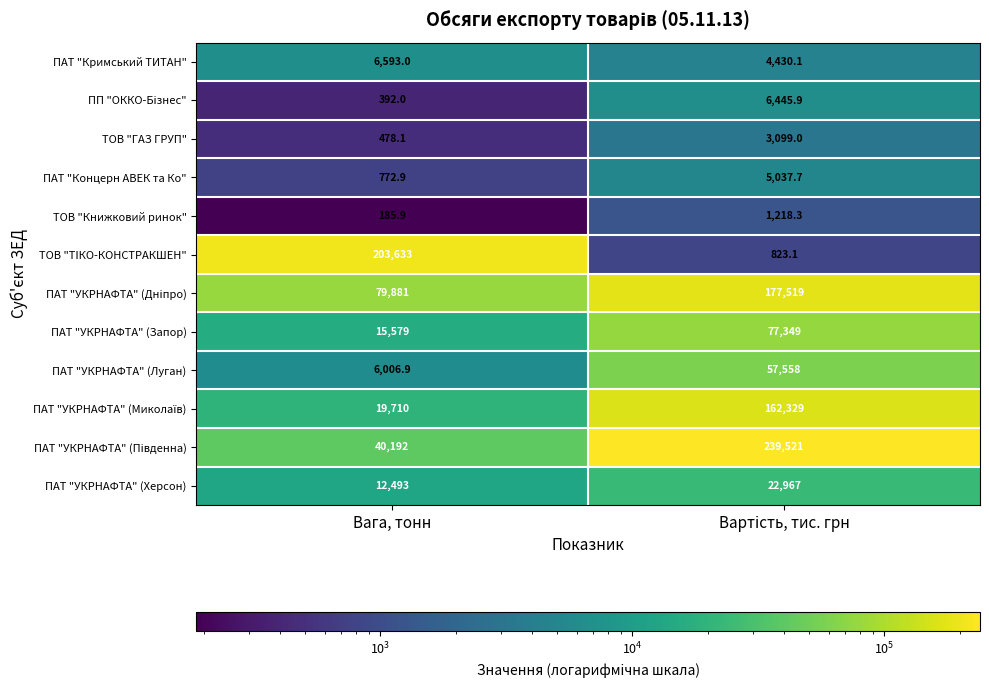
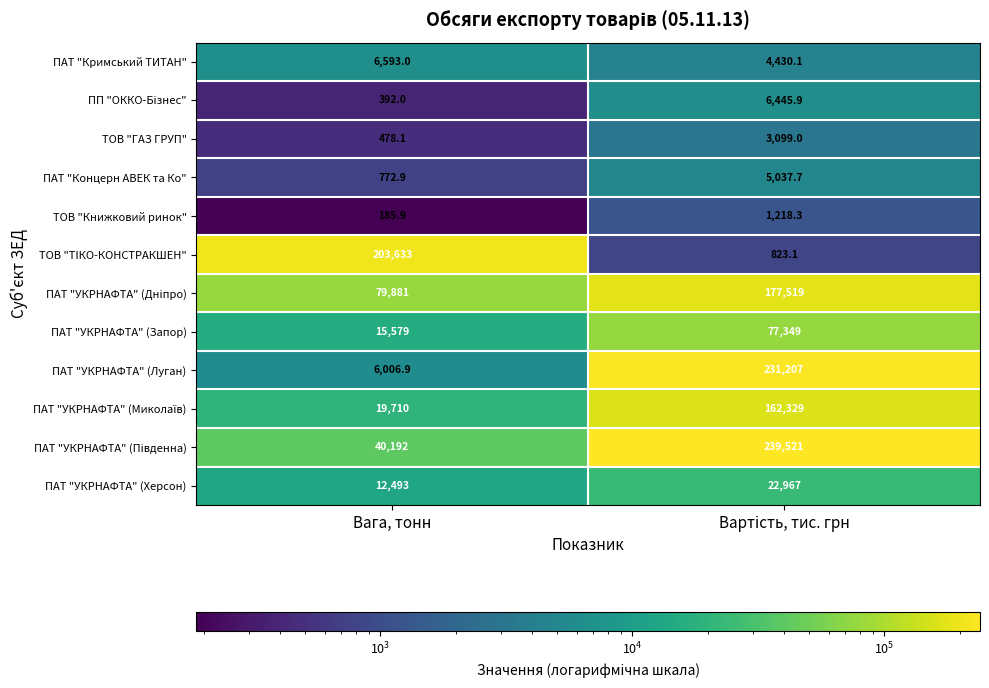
ПАТ "УКРНАФТА" (Луган), Вартість, тис. грн: 57,558 -> 231,207
